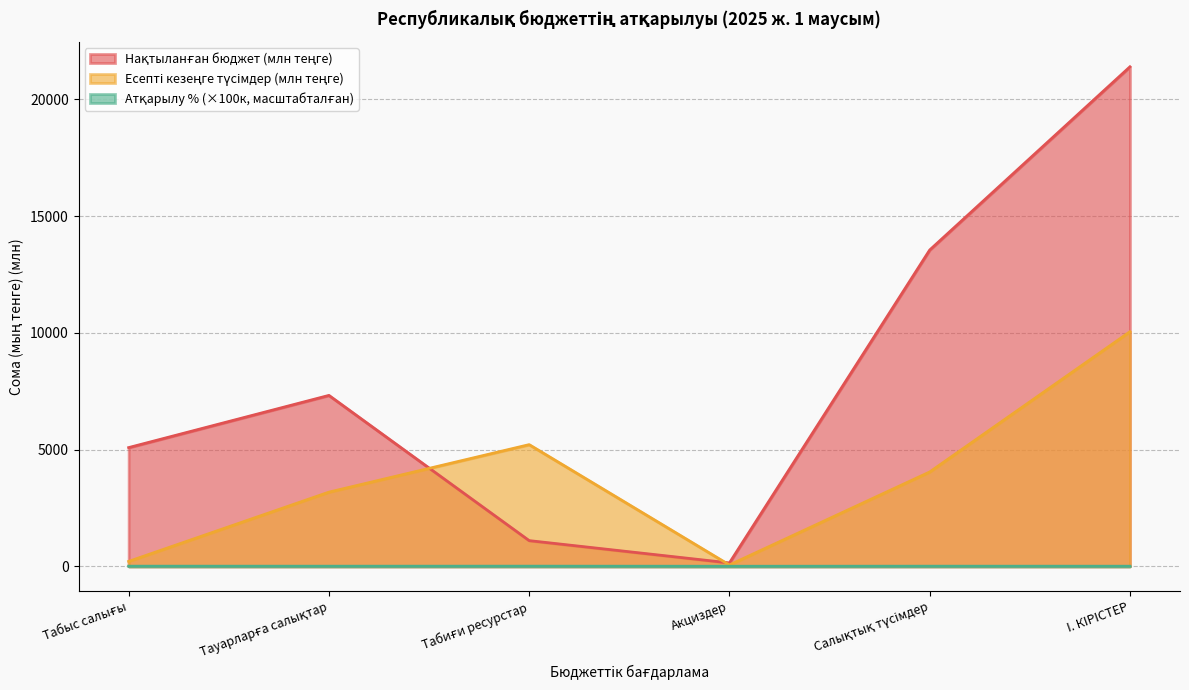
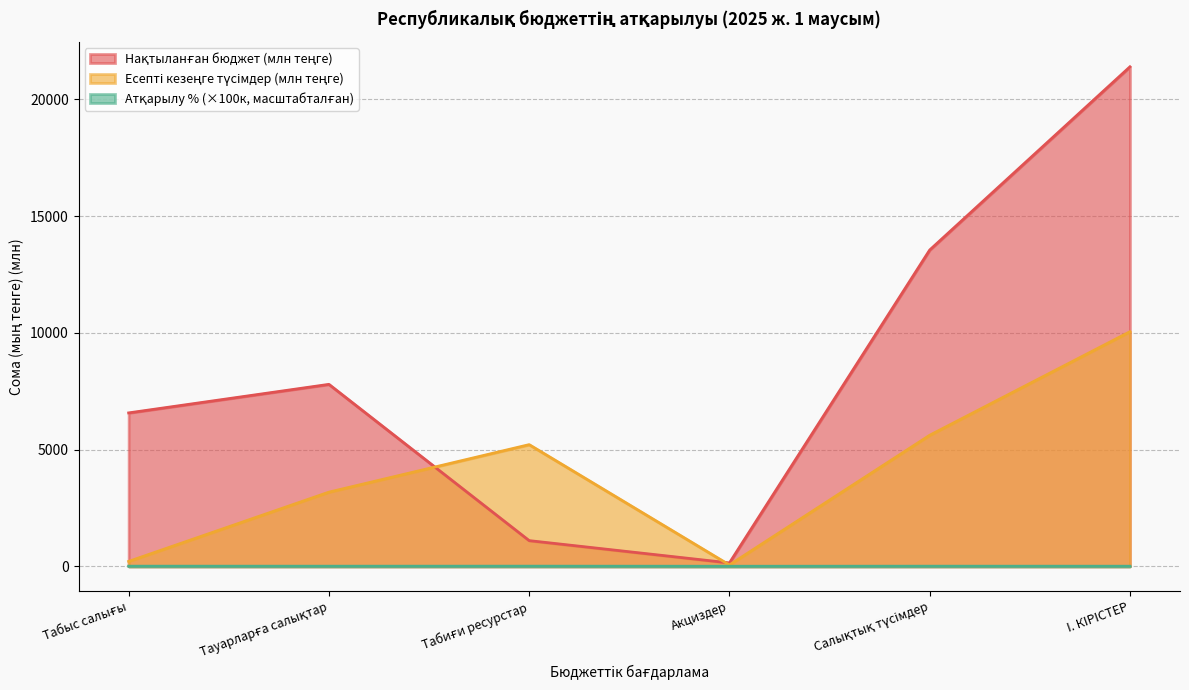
Нақтыланған бюджет (млн теңге), Табыс салығы: 5100 -> 6600
Нақтыланған бюджет (млн теңге), Тауарларға салықтар: 7300 -> 7800
Есепті кезеңге түсімдер (млн теңге), Салықтық түсімдер: 4000 -> 5600
